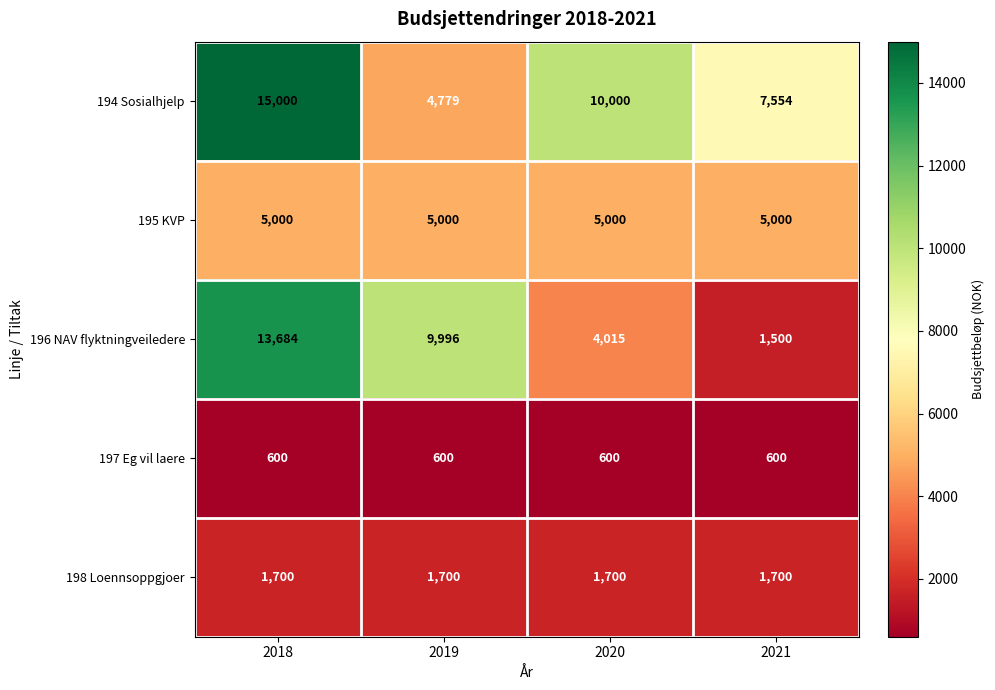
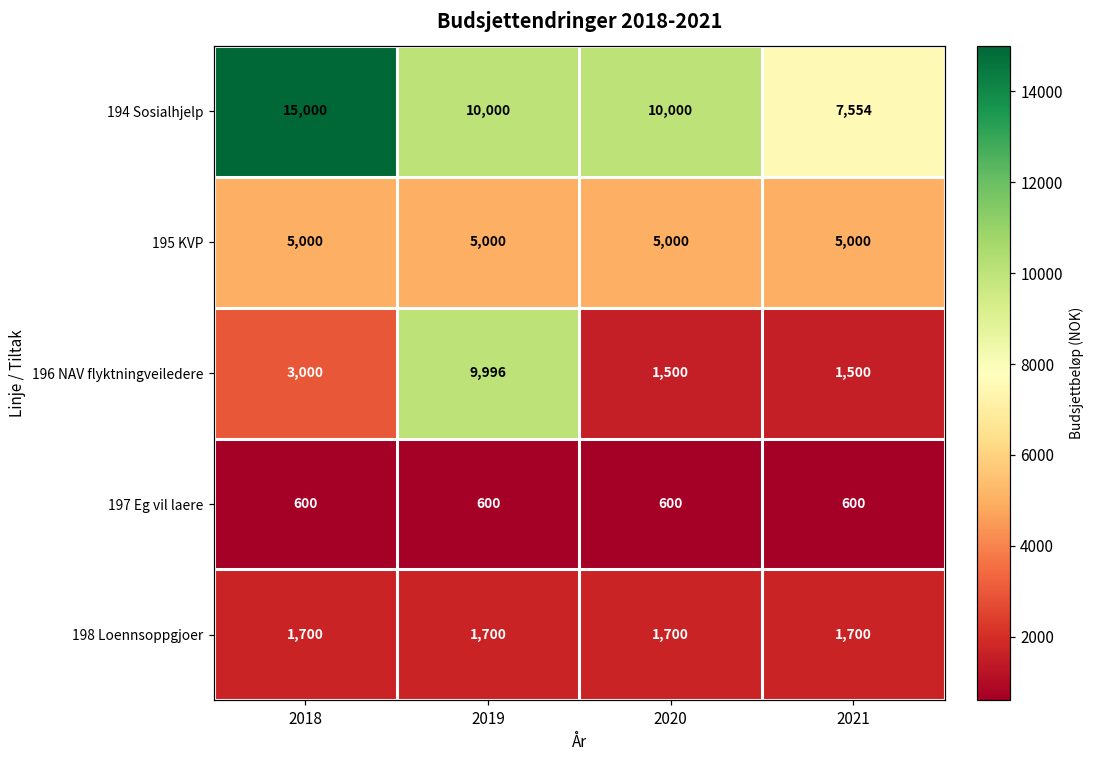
194 Sosialhjelp, 2019: 4,779 -> 10,000
196 NAV flyktningveiledere, 2018: 13,684 -> 3,000
196 NAV flyktningveiledere, 2020: 4,015 -> 1,500
